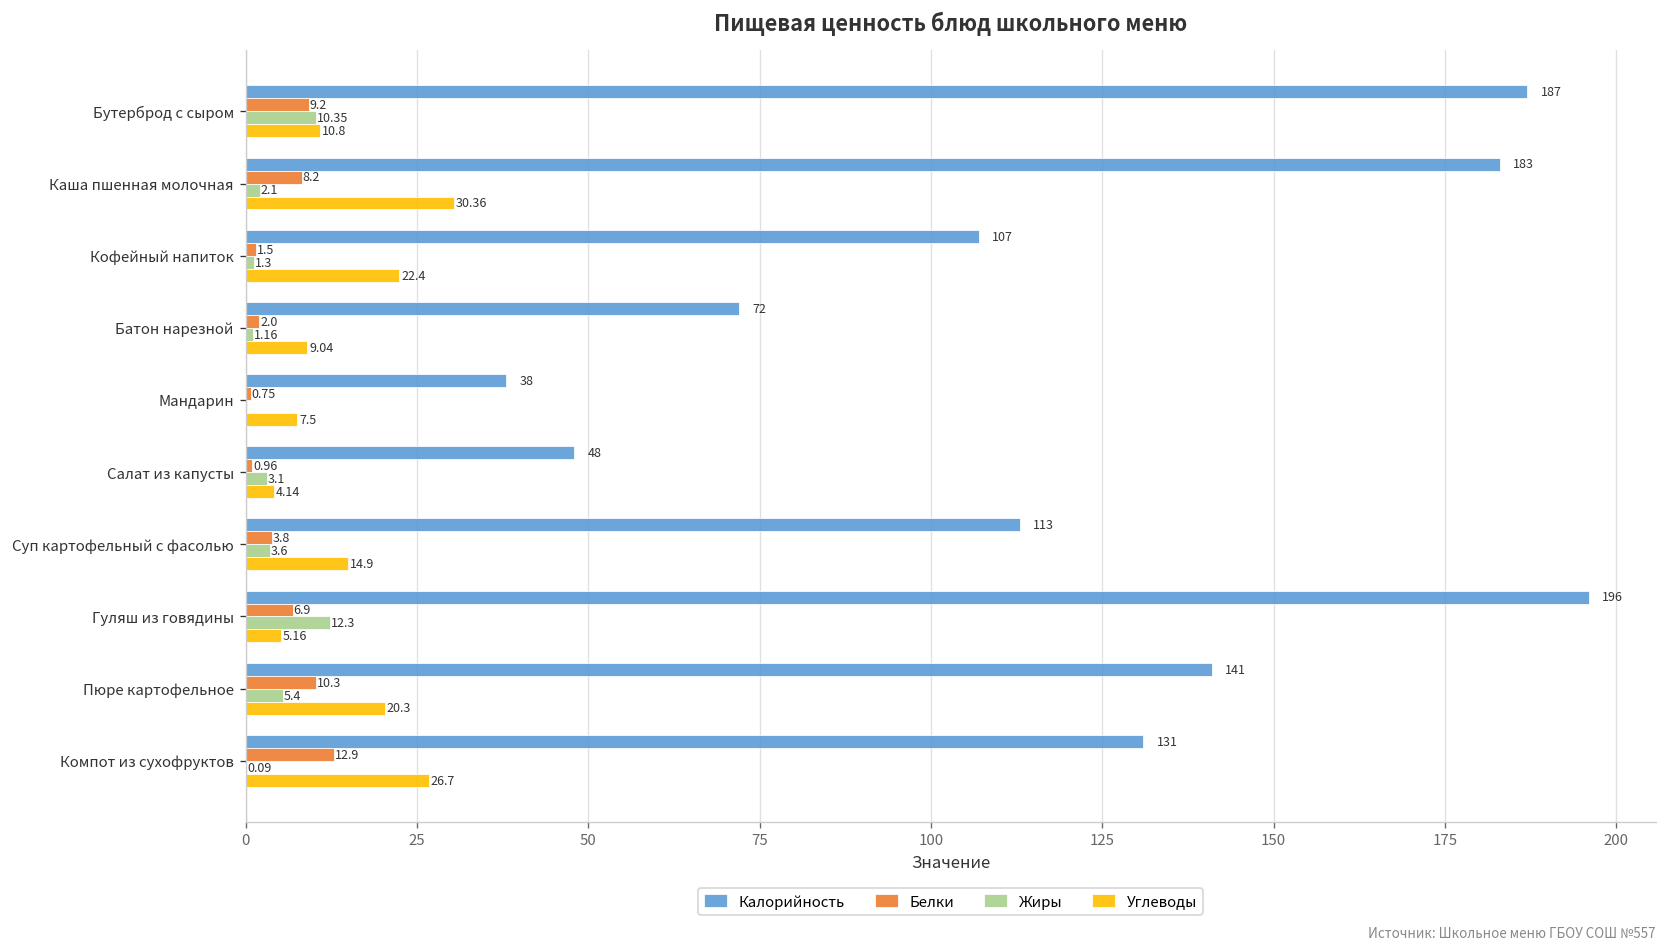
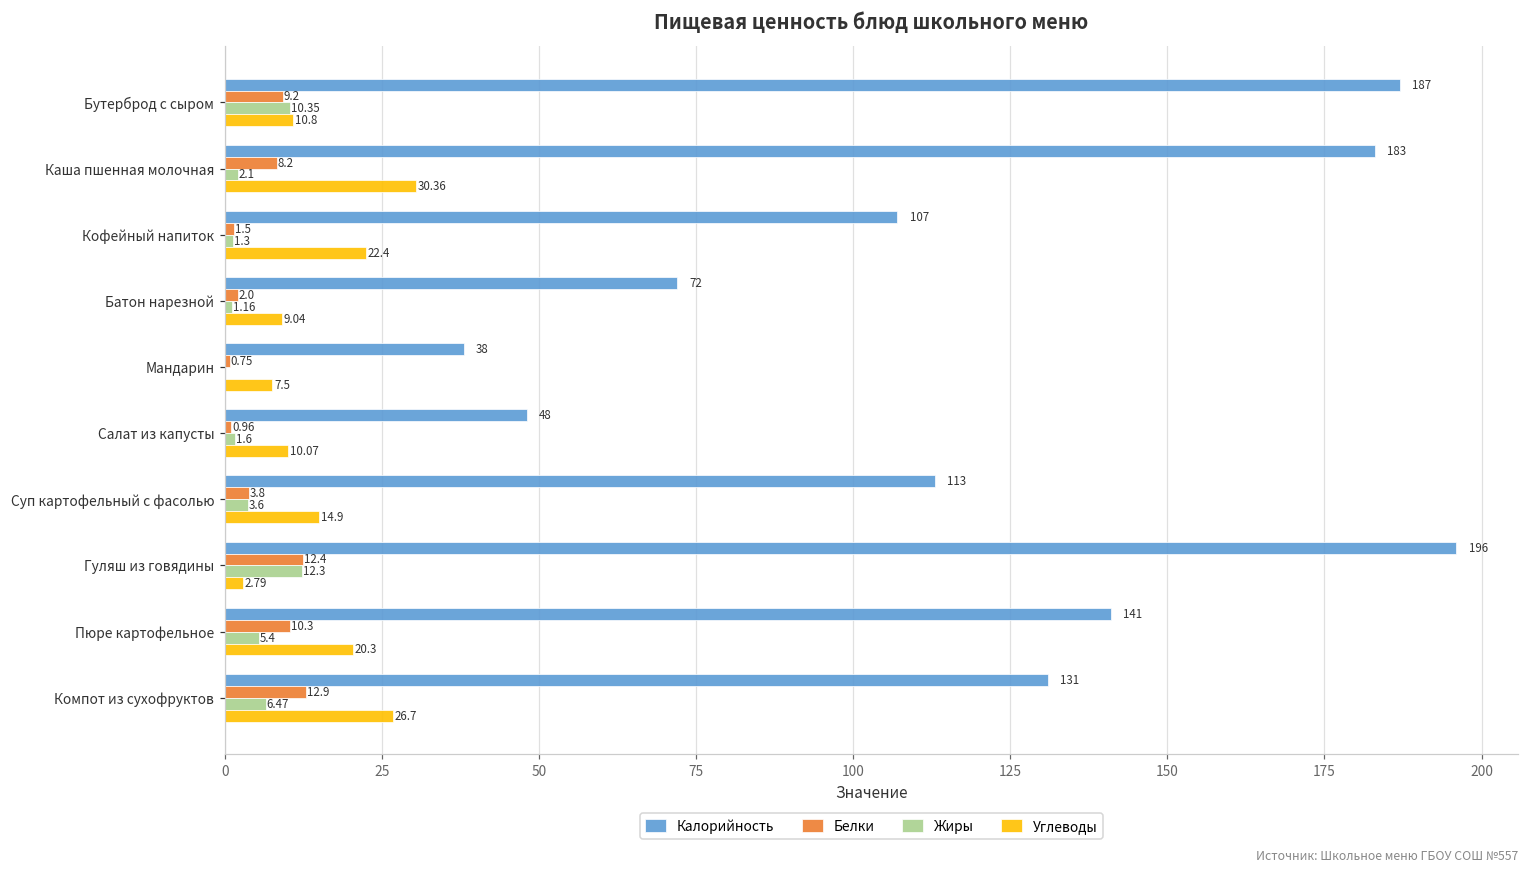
Жиры, Салат из капусты: 3.1 -> 1.6
Углеводы, Салат из капусты: 4.14 -> 10.07
Белки, Гуляш из говядины: 6.9 -> 12.4
Углеводы, Гуляш из говядины: 5.16 -> 2.79
Жиры, Компот из сухофруктов: 0.09 -> 6.47
